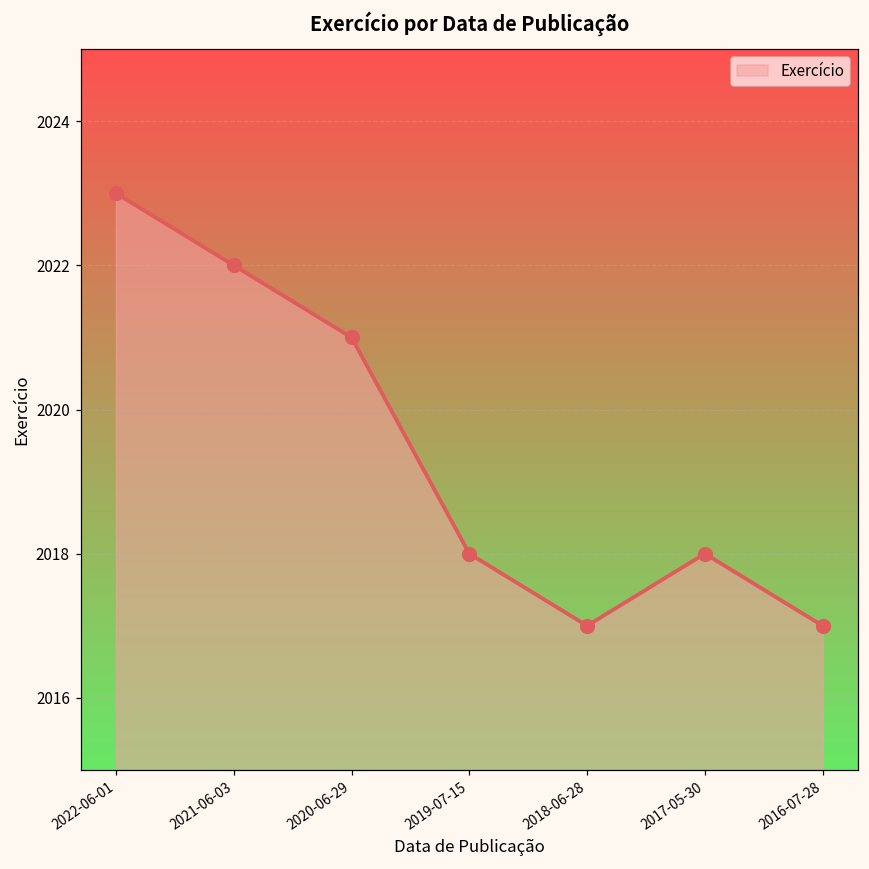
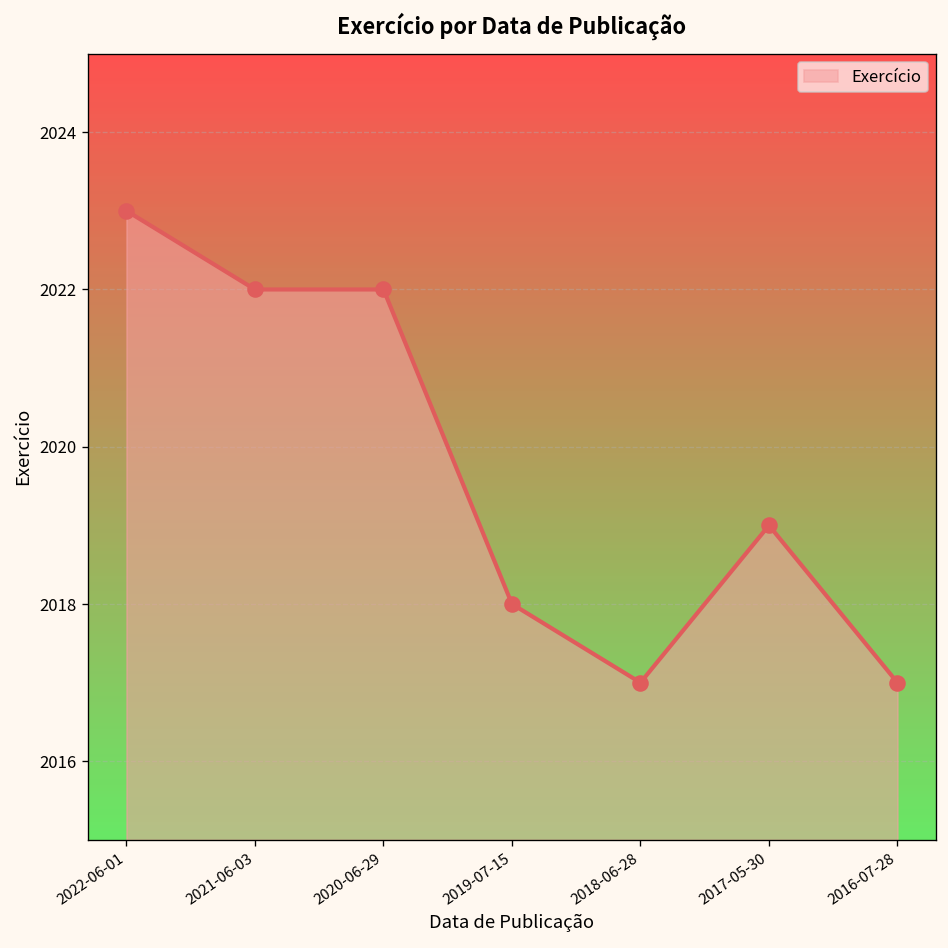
2020-06-29: 2021 -> 2022
2017-05-30: 2018 -> 2019
